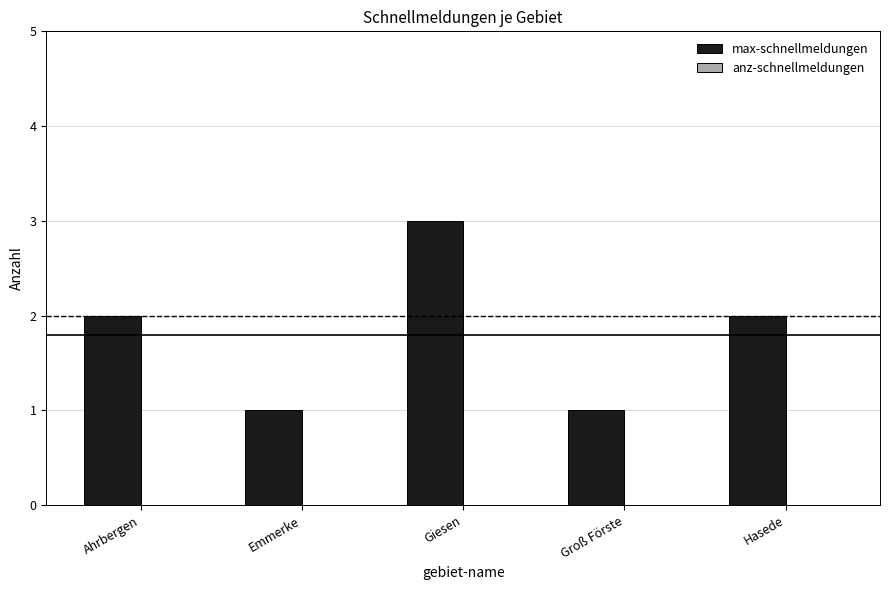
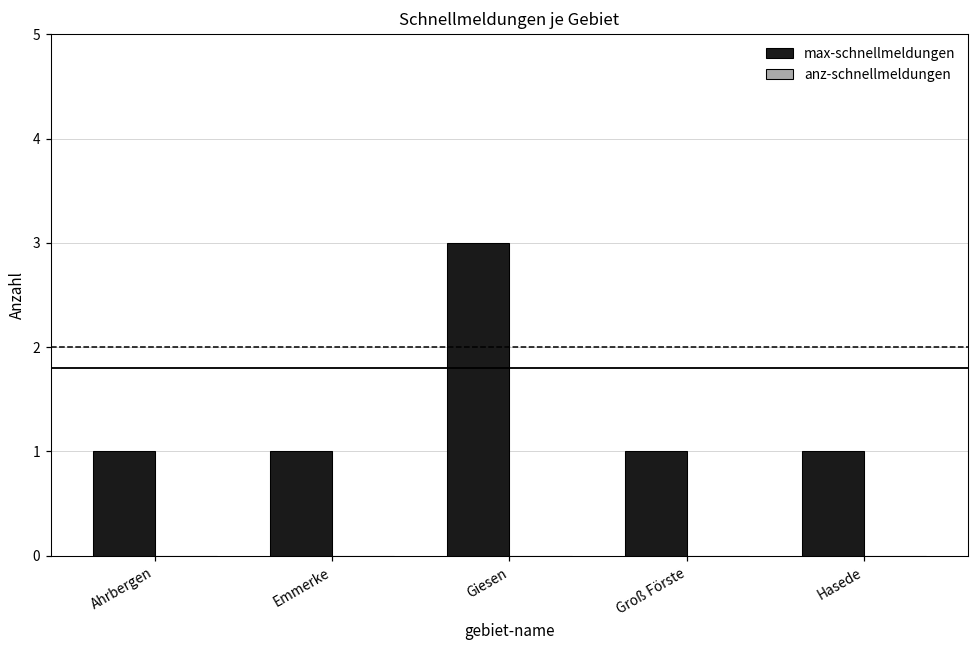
max-schnellmeldungen, Ahrbergen: 2 -> 1
max-schnellmeldungen, Hasede: 2 -> 1
